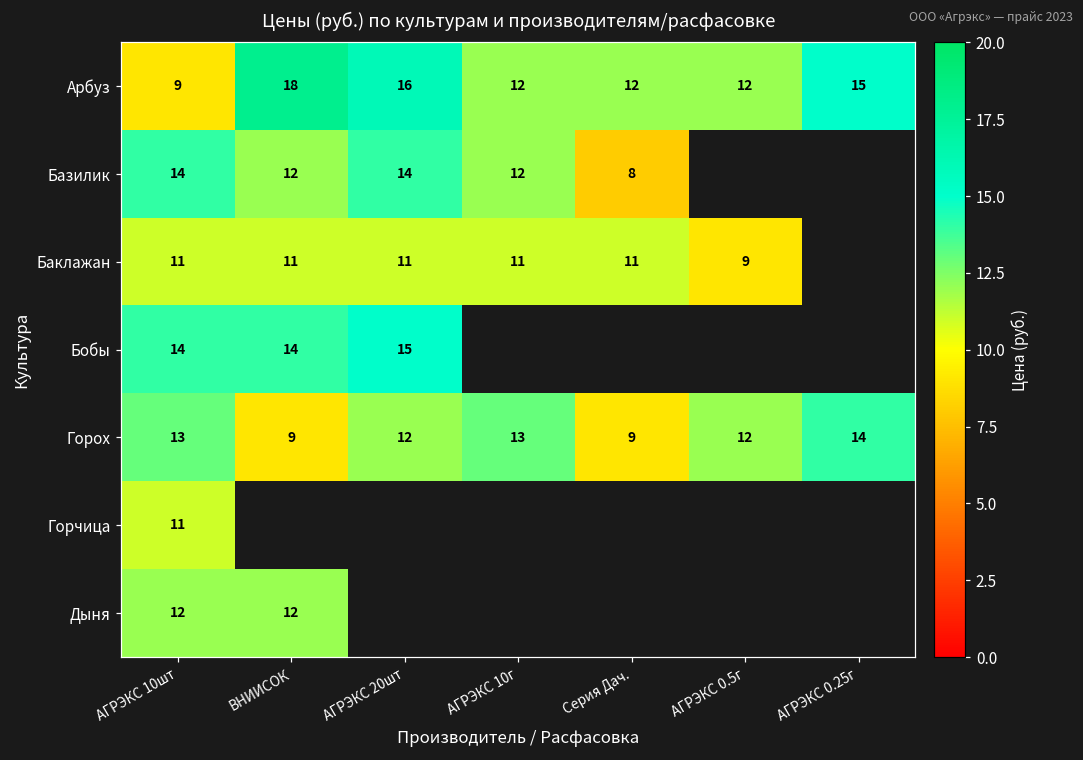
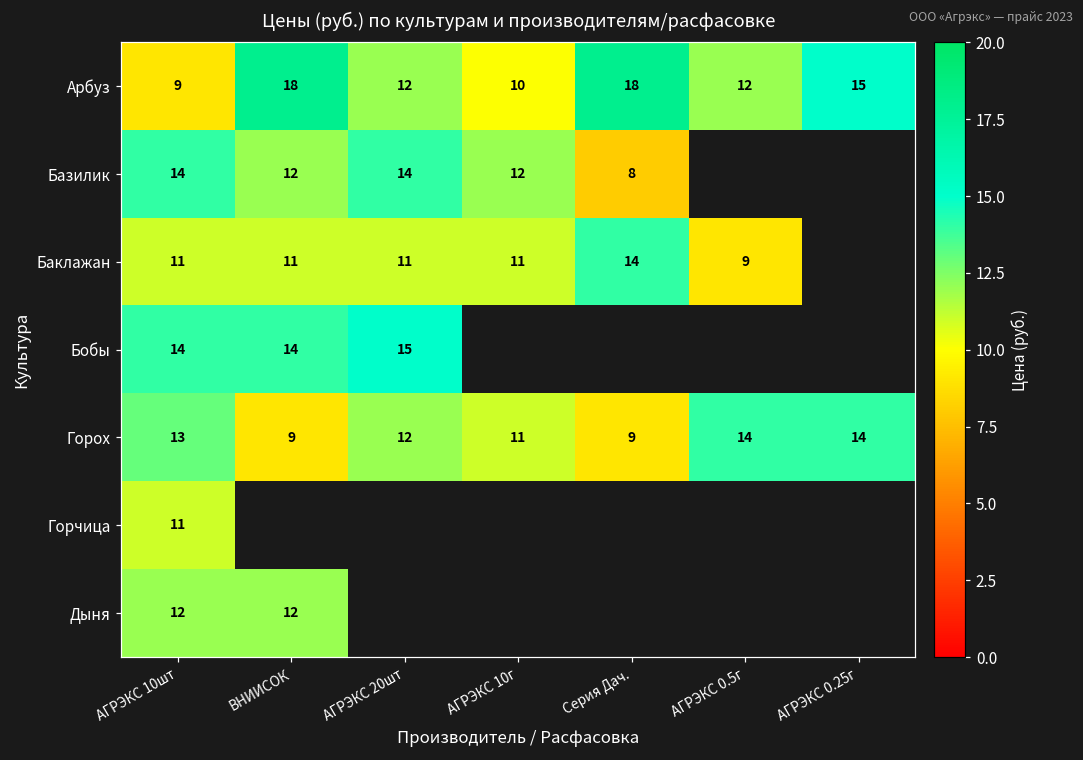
Арбуз, АГРЭКС 20шт: 16 -> 12
Арбуз, АГРЭКС 10г: 12 -> 10
Арбуз, Серия Дач.: 12 -> 18
Баклажан, Серия Дач.: 11 -> 14
Горох, АГРЭКС 10г: 13 -> 11
Горох, АГРЭКС 0.5г: 12 -> 14
